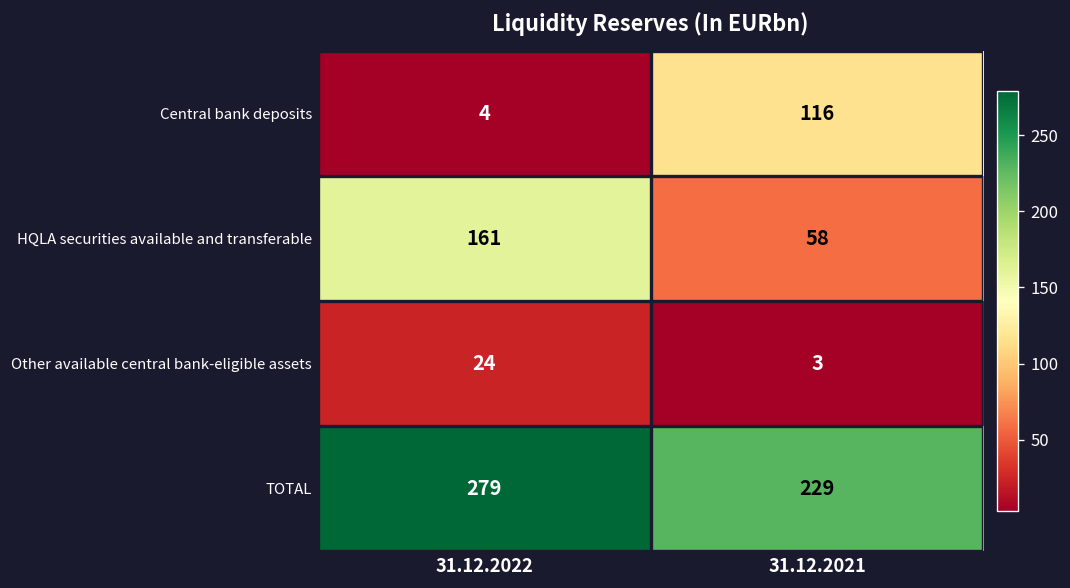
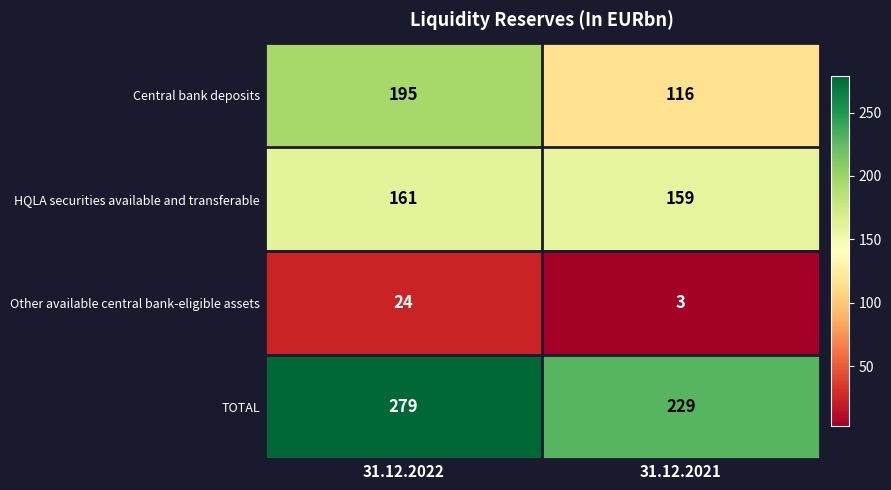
Central bank deposits, 31.12.2022: 4 -> 195
HQLA securities available and transferable, 31.12.2021: 58 -> 159
